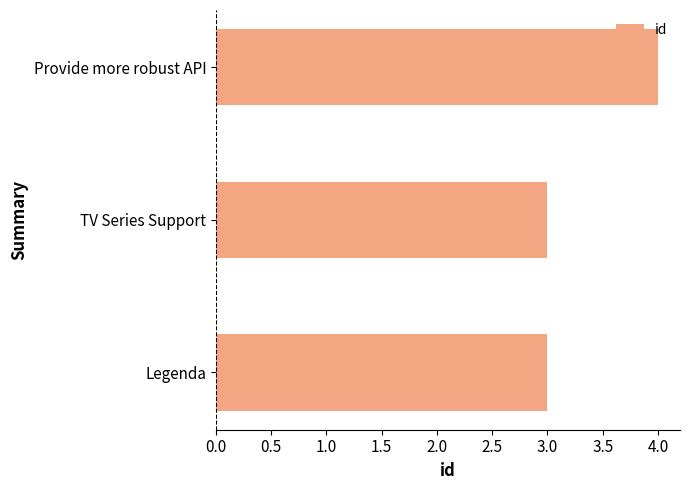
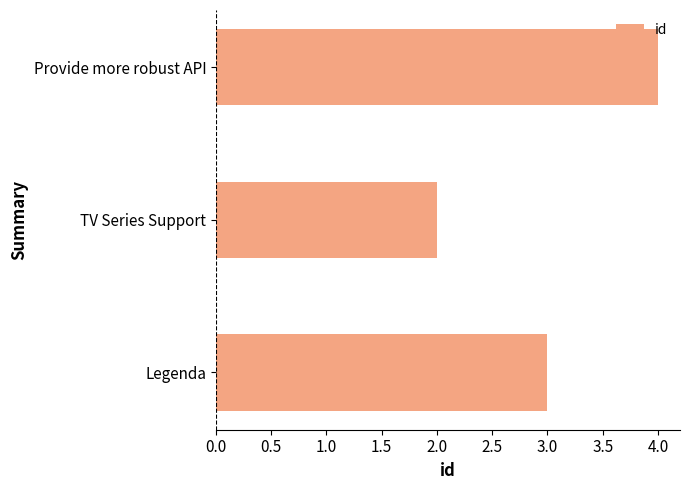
TV Series Support: 3 -> 2
